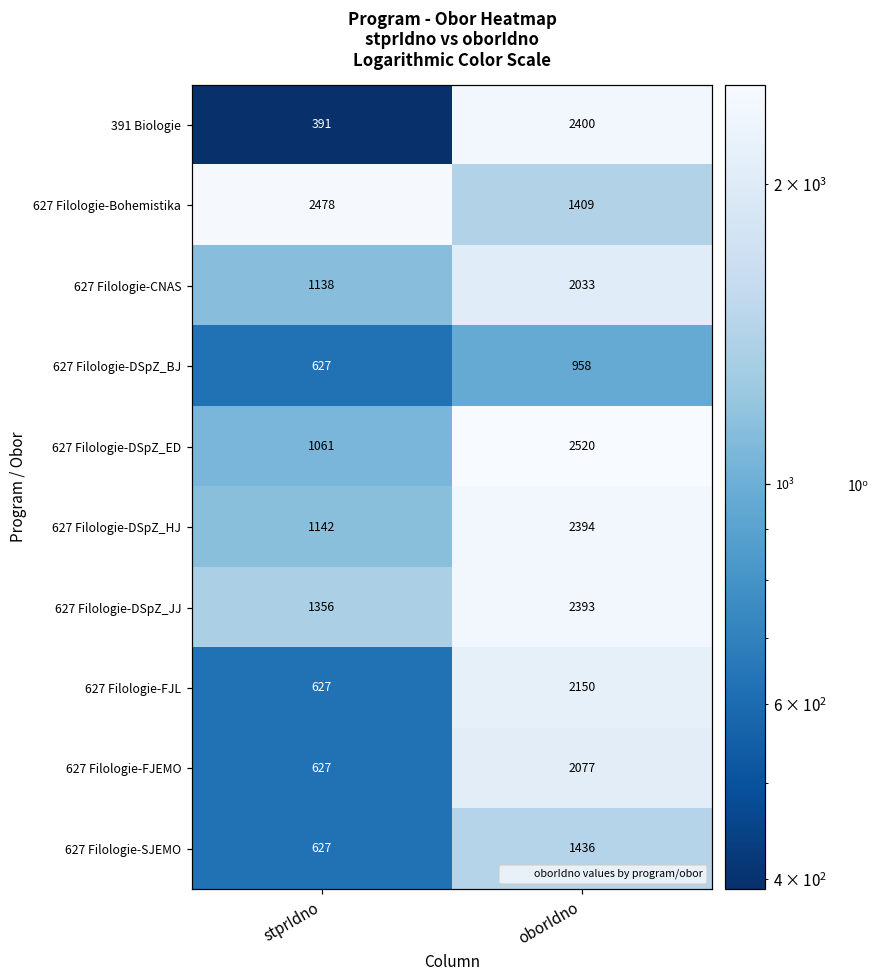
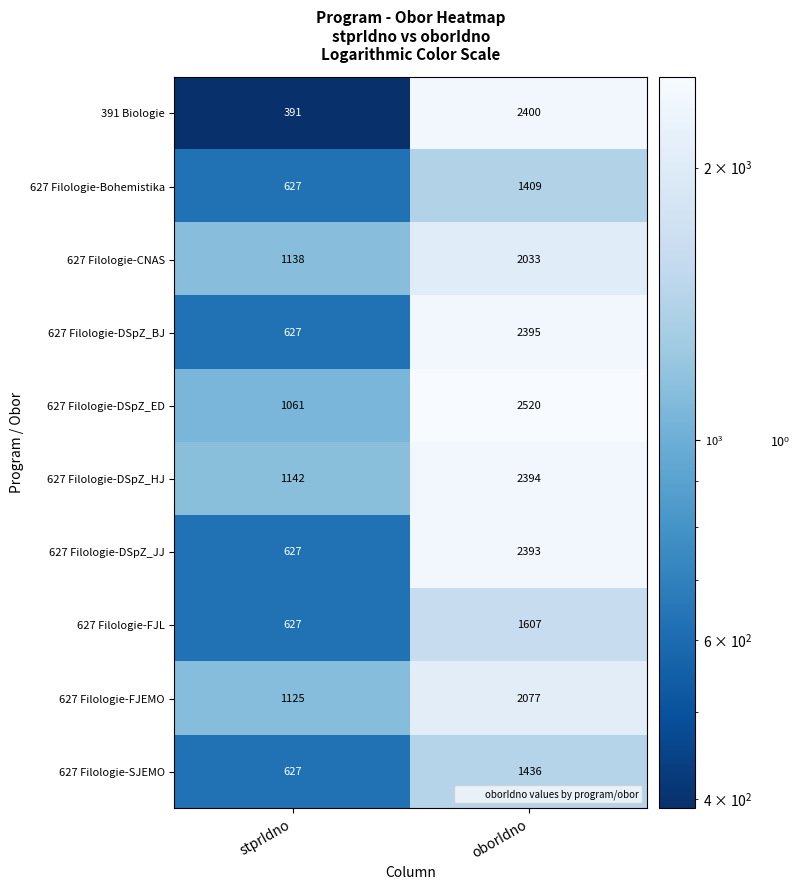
627 Filologie-Bohemistika, stprIdno: 2478 -> 627
627 Filologie-DSpZ_BJ, oborIdno: 958 -> 2395
627 Filologie-DSpZ_JJ, stprIdno: 1356 -> 627
627 Filologie-FJL, oborIdno: 2150 -> 1607
627 Filologie-FJEMO, stprIdno: 627 -> 1125
